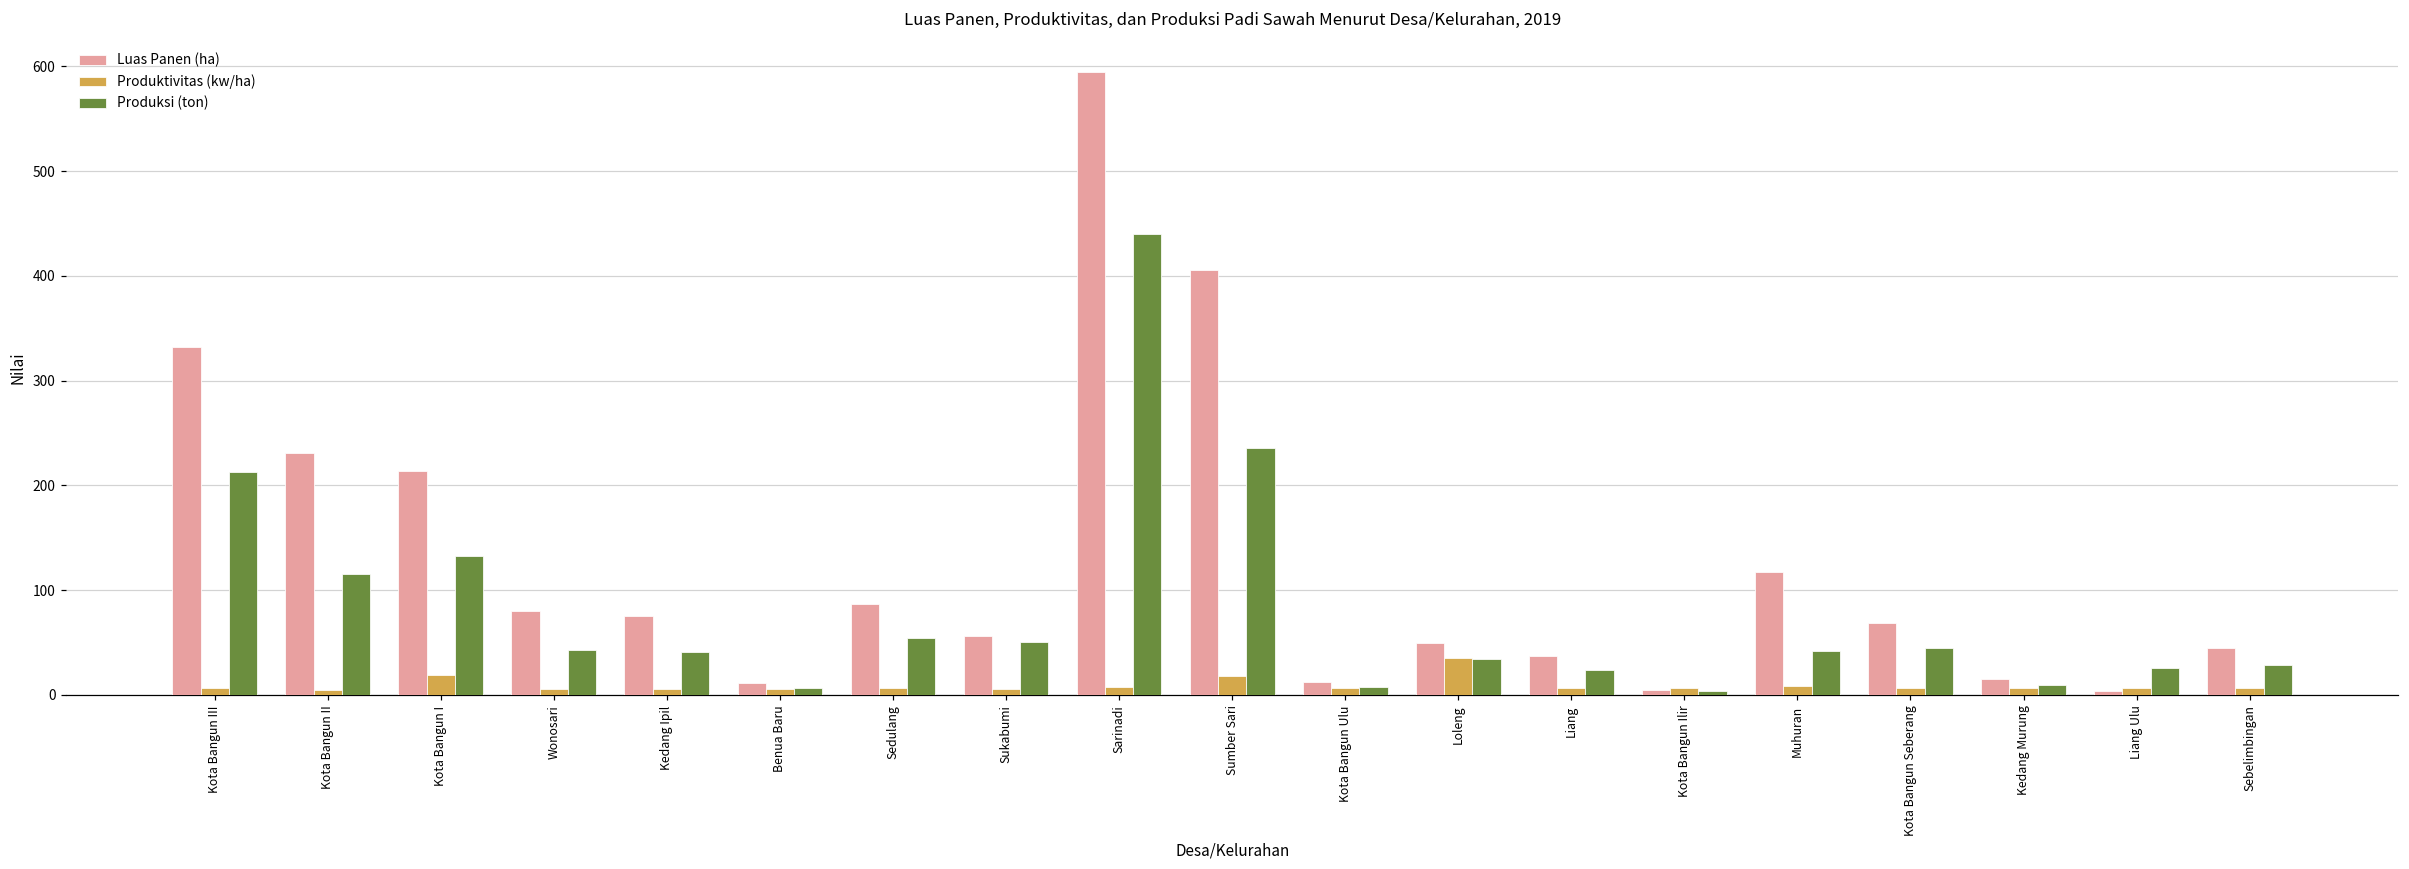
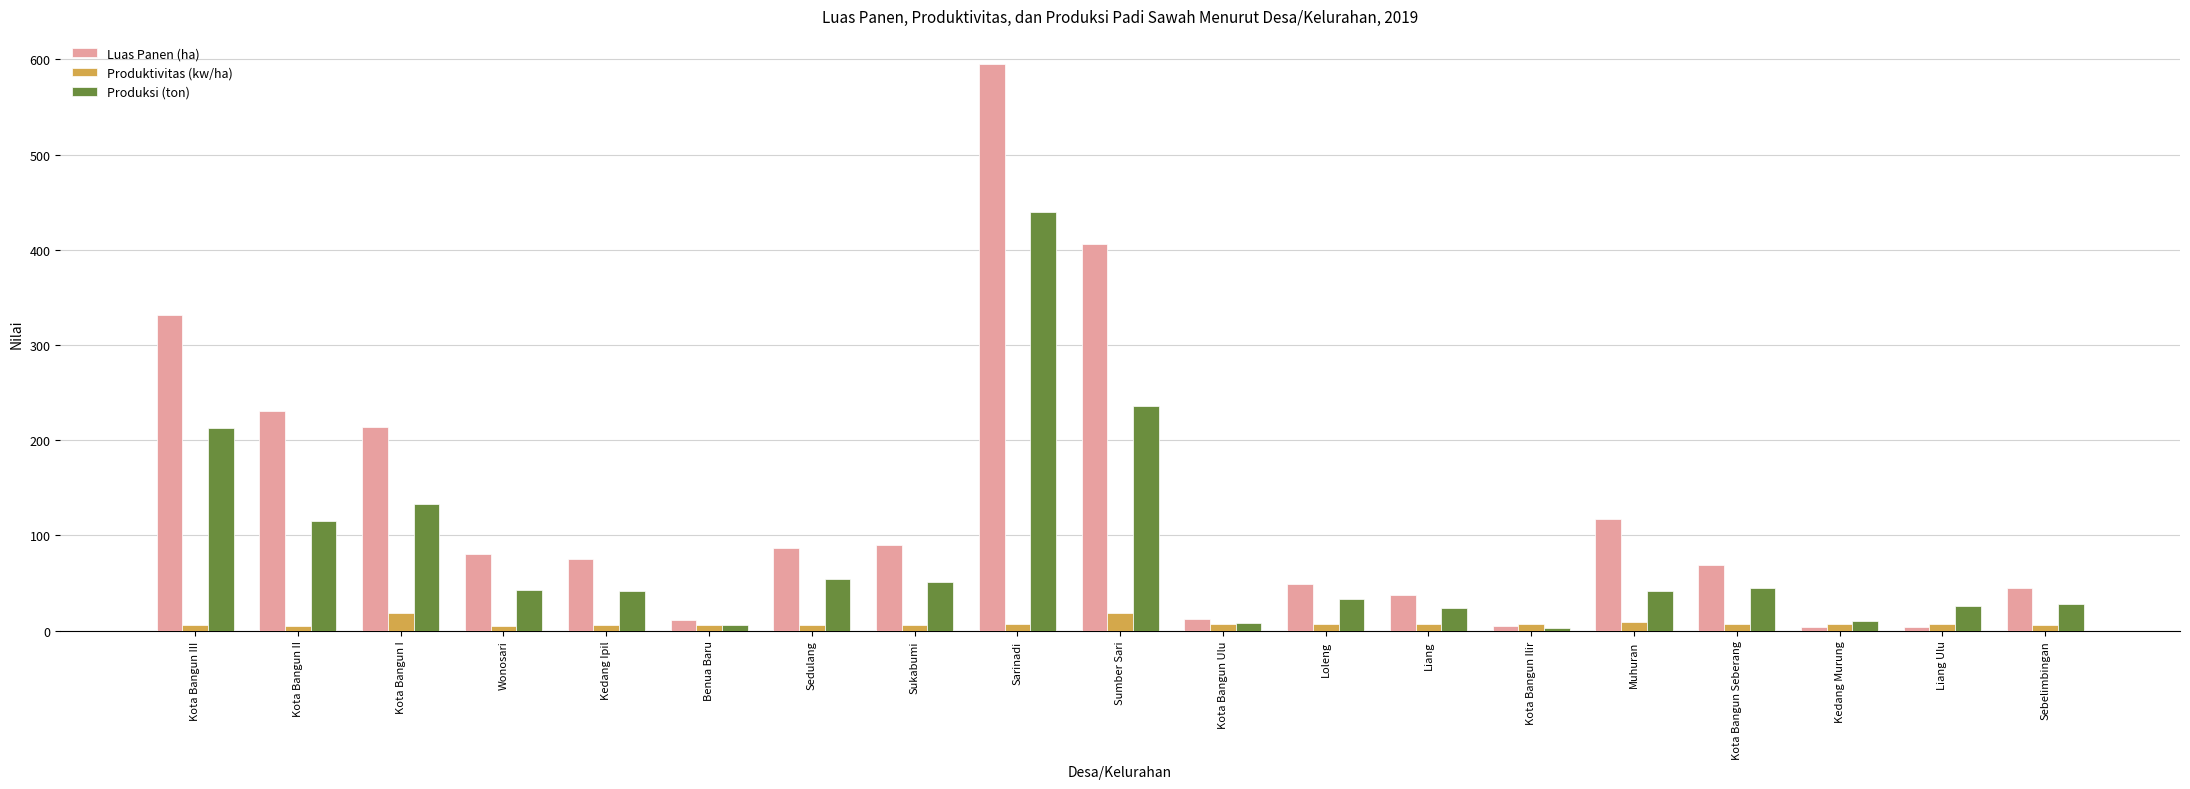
Luas Panen (ha), Sukabumi: 60 -> 90
Produktivitas (kw/ha), Loleng: 40 -> 10
Luas Panen (ha), Kedang Murung: 20 -> 0
